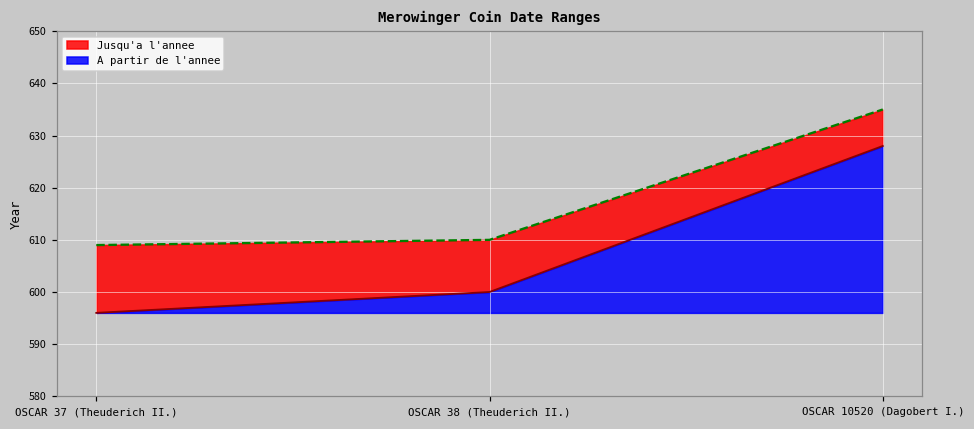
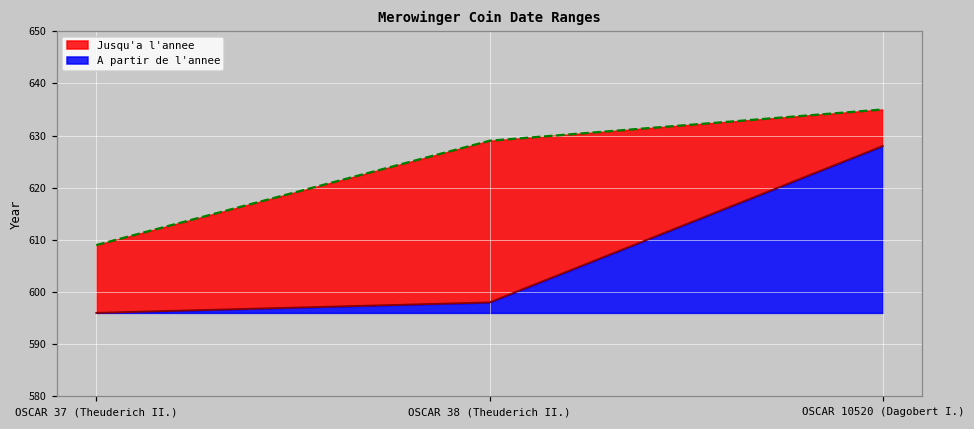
A partir de l'annee, OSCAR 38 (Theuderich II.): 600 -> 598
Jusqu'a l'annee, OSCAR 38 (Theuderich II.): 610 -> 629
